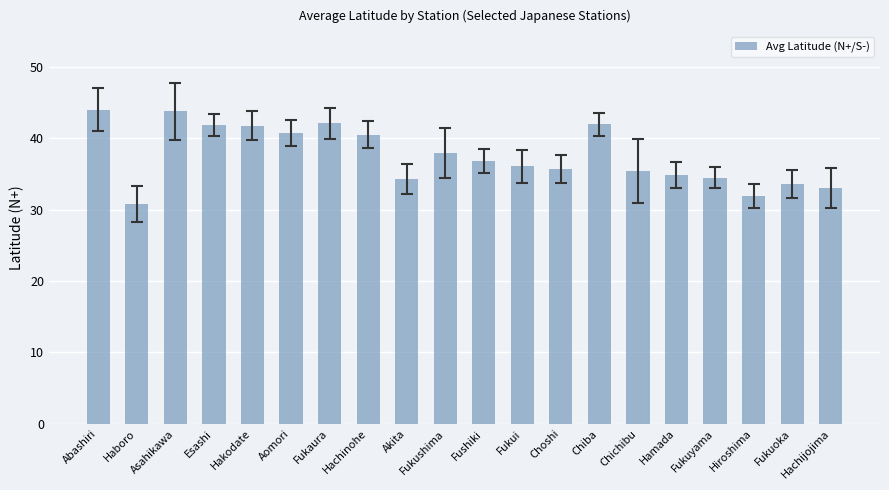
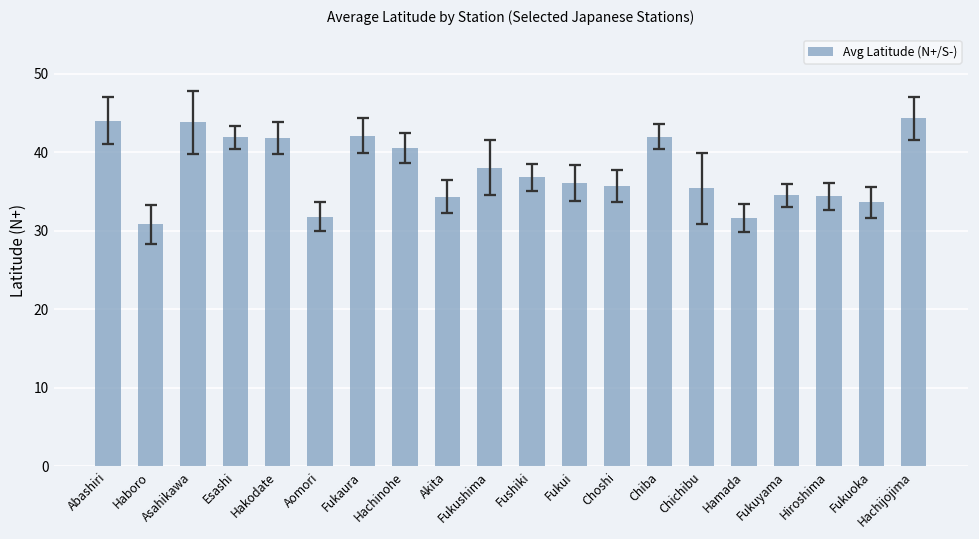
Avg Latitude (N+/S-), Aomori: 41 -> 32
Avg Latitude (N+/S-), Hamada: 35 -> 32
Avg Latitude (N+/S-), Hiroshima: 32 -> 34
Avg Latitude (N+/S-), Hachijojima: 33 -> 44
